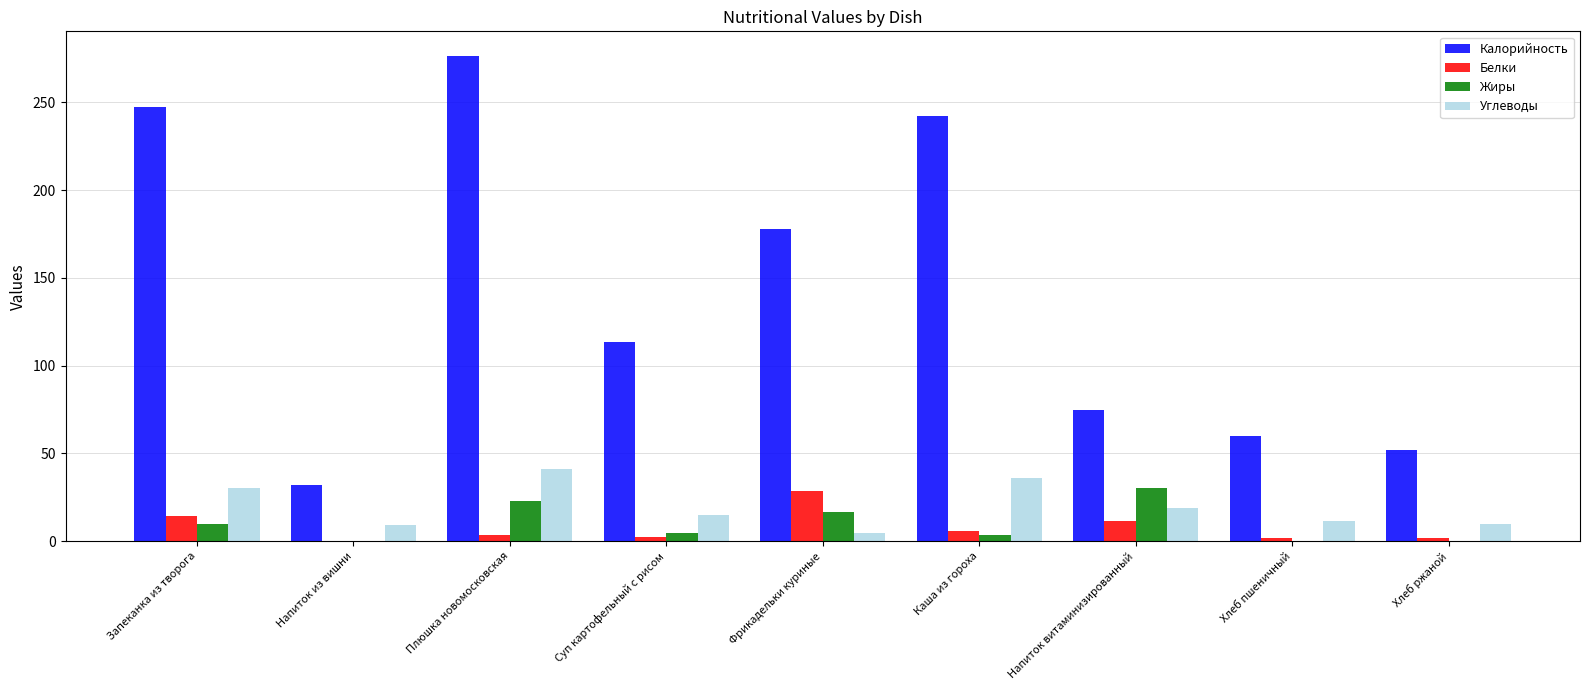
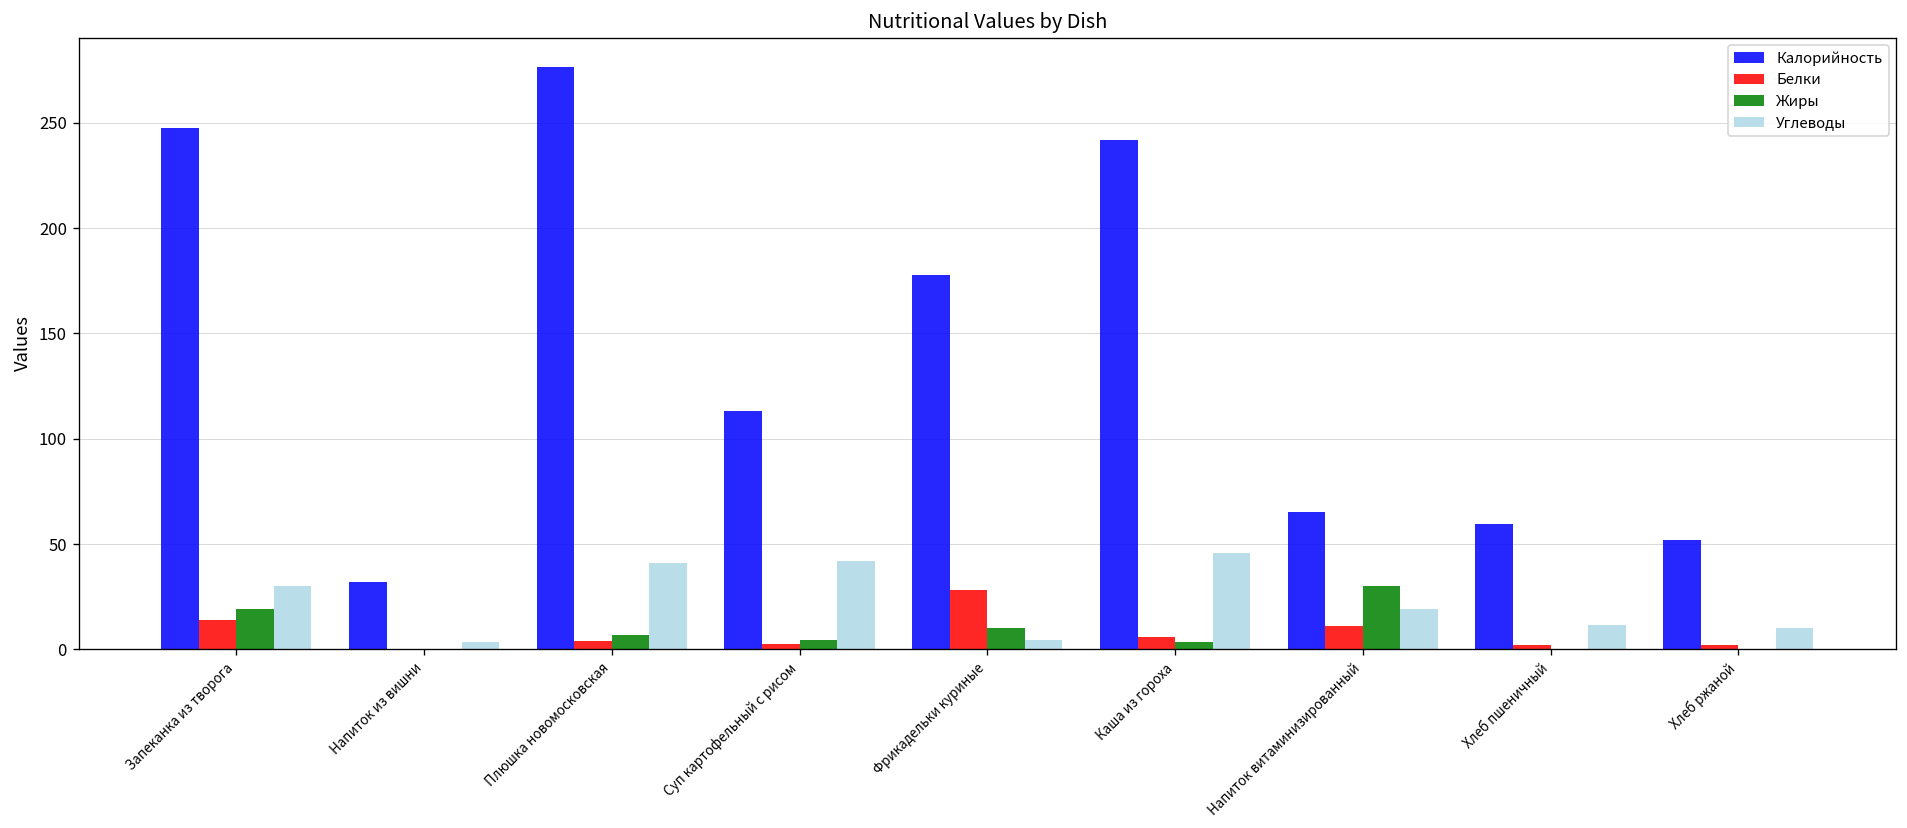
Жиры, Запеканка из творога: 10 -> 19
Углеводы, Напиток из вишни: 9 -> 4
Жиры, Плюшка новомосковская: 23 -> 7
Углеводы, Суп картофельный с рисом: 15 -> 42
Жиры, Фрикадельки куриные: 17 -> 10
Углеводы, Каша из гороха: 36 -> 46
Калорийность, Напиток витаминизированный: 75 -> 65
